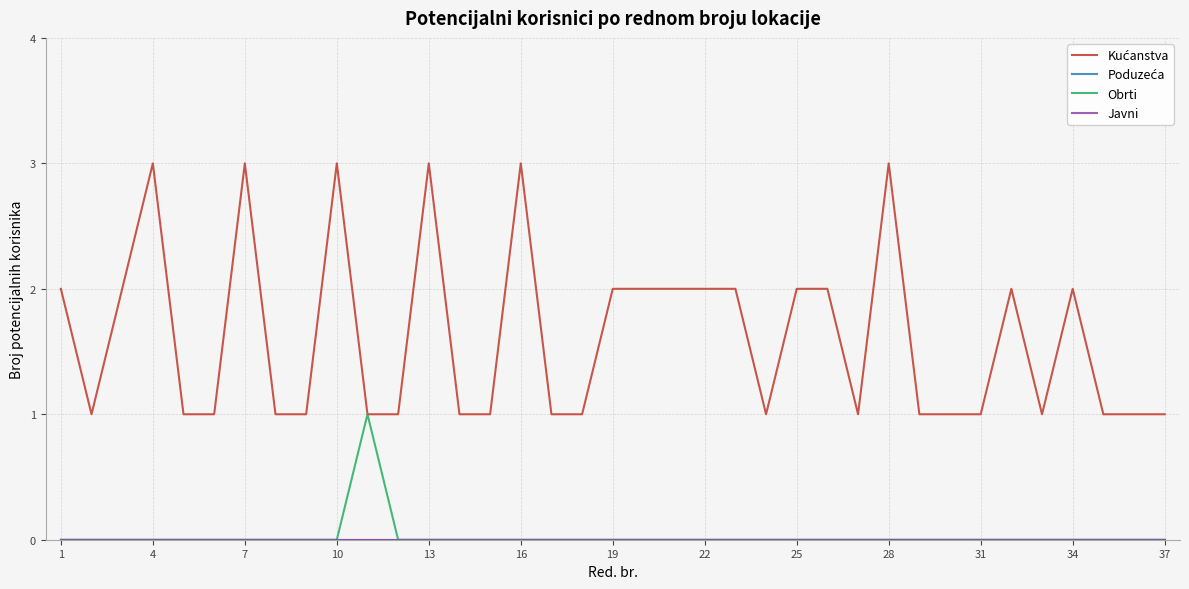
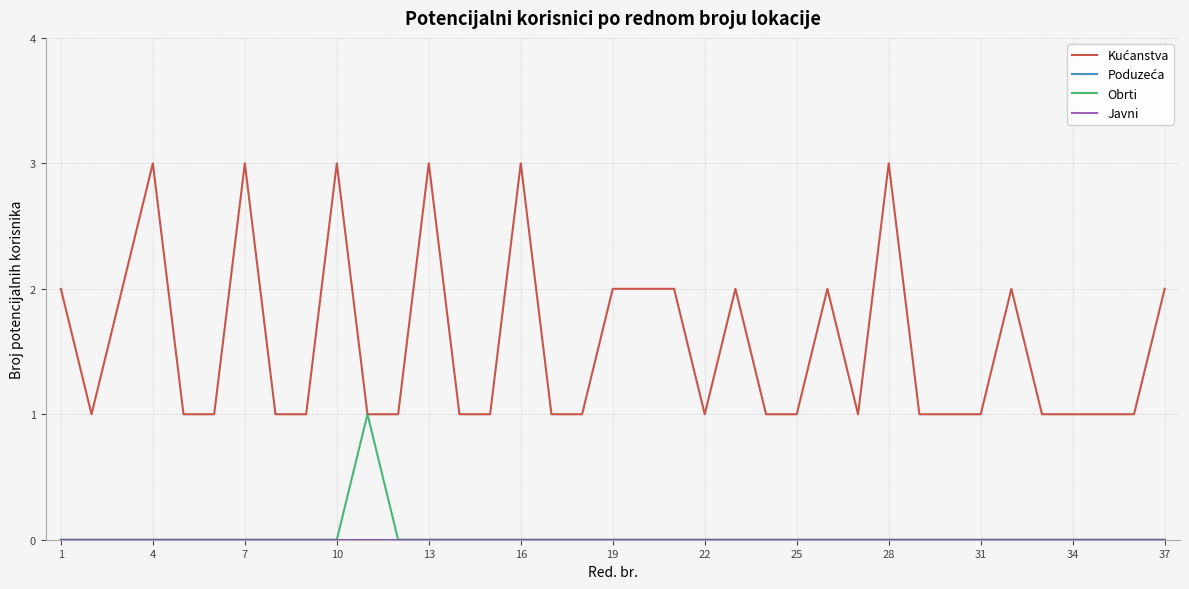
Kućanstva, 22: 2 -> 1
Kućanstva, 25: 2 -> 1
Kućanstva, 34: 2 -> 1
Kućanstva, 37: 1 -> 2
